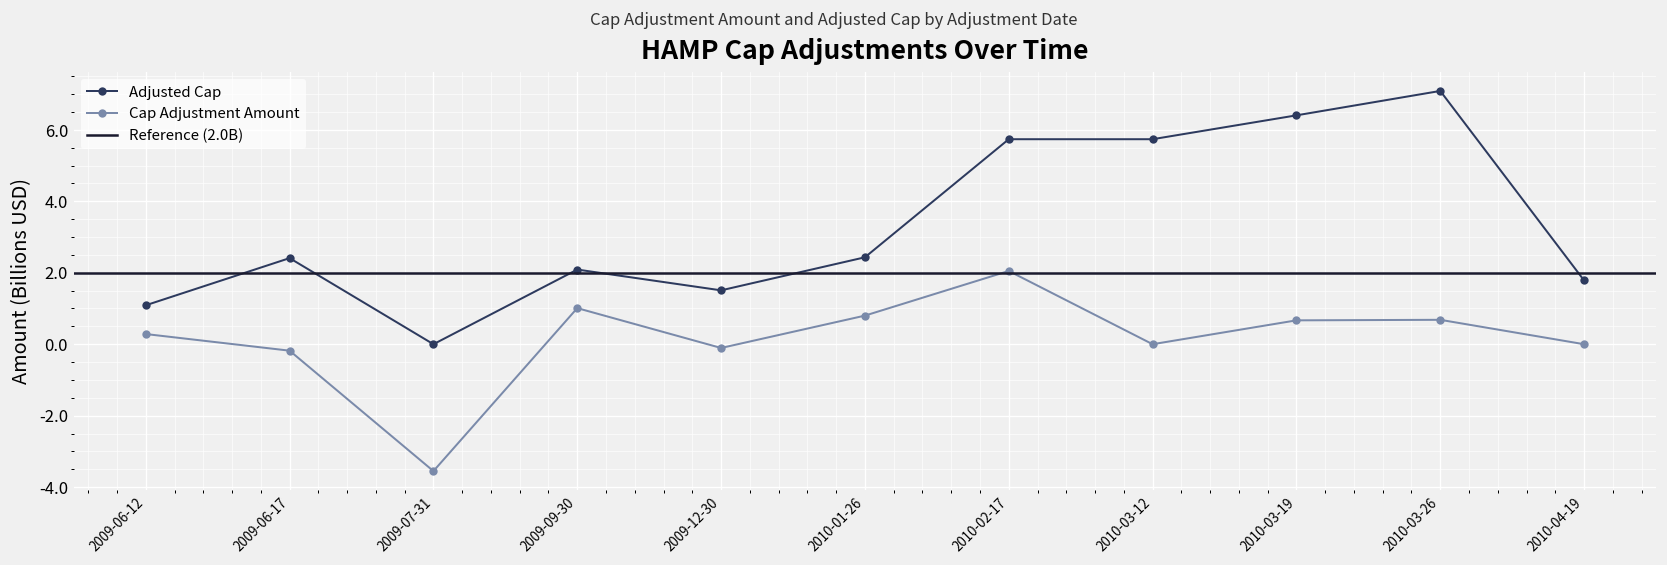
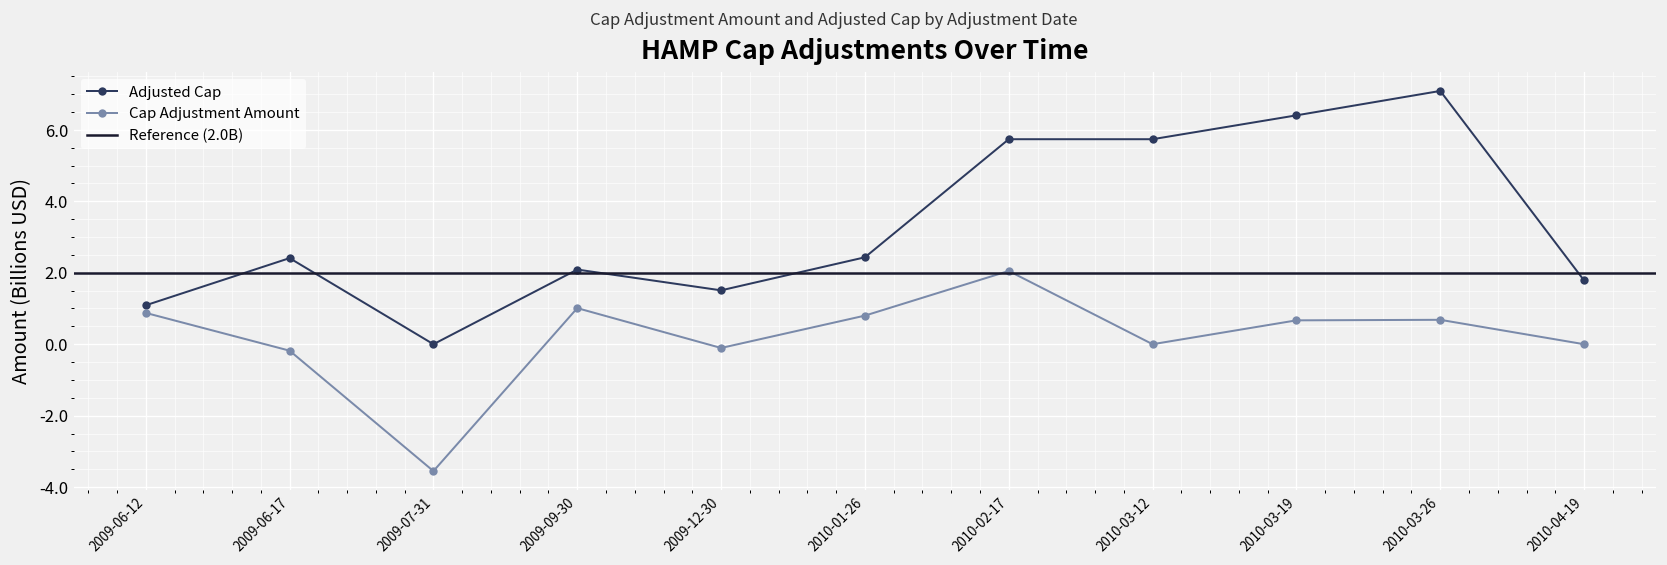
Cap Adjustment Amount, 2009-06-12: 0.3 -> 0.9
